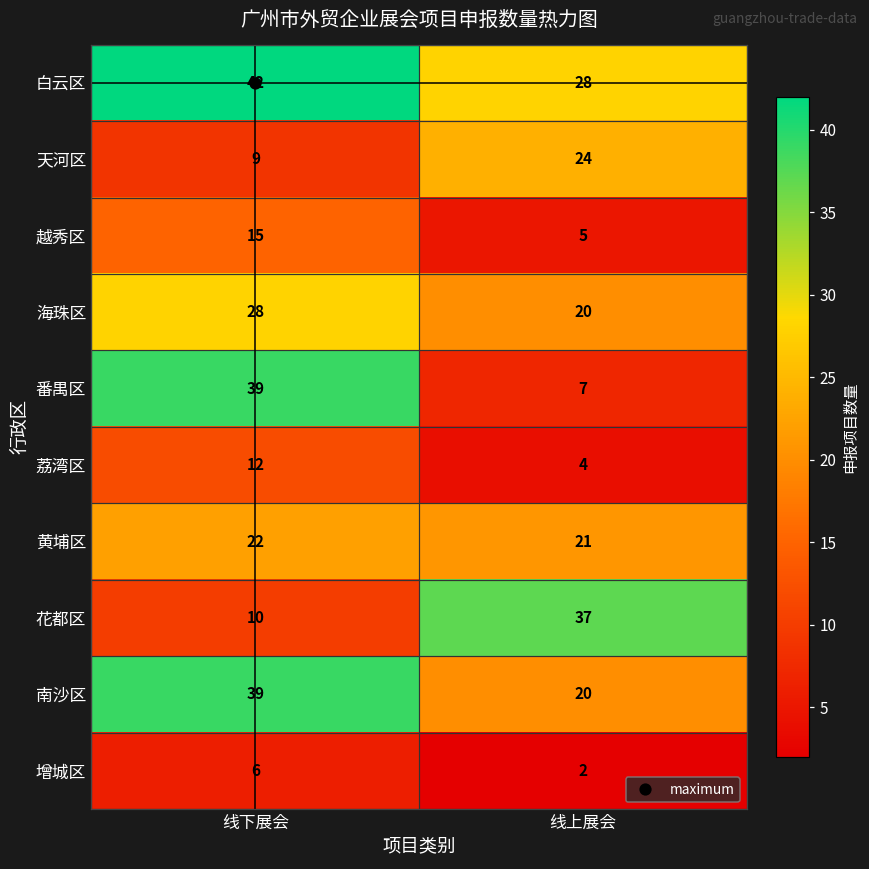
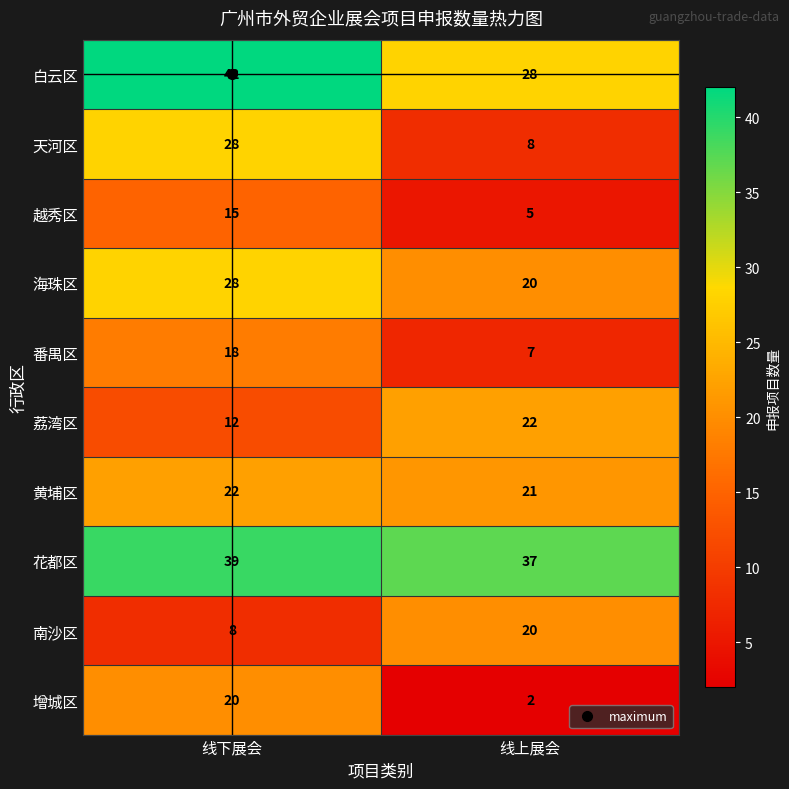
天河区, 线下展会: 9 -> 28
天河区, 线上展会: 24 -> 8
番禺区, 线下展会: 39 -> 18
荔湾区, 线上展会: 4 -> 22
花都区, 线下展会: 10 -> 39
南沙区, 线下展会: 39 -> 8
增城区, 线下展会: 6 -> 20
